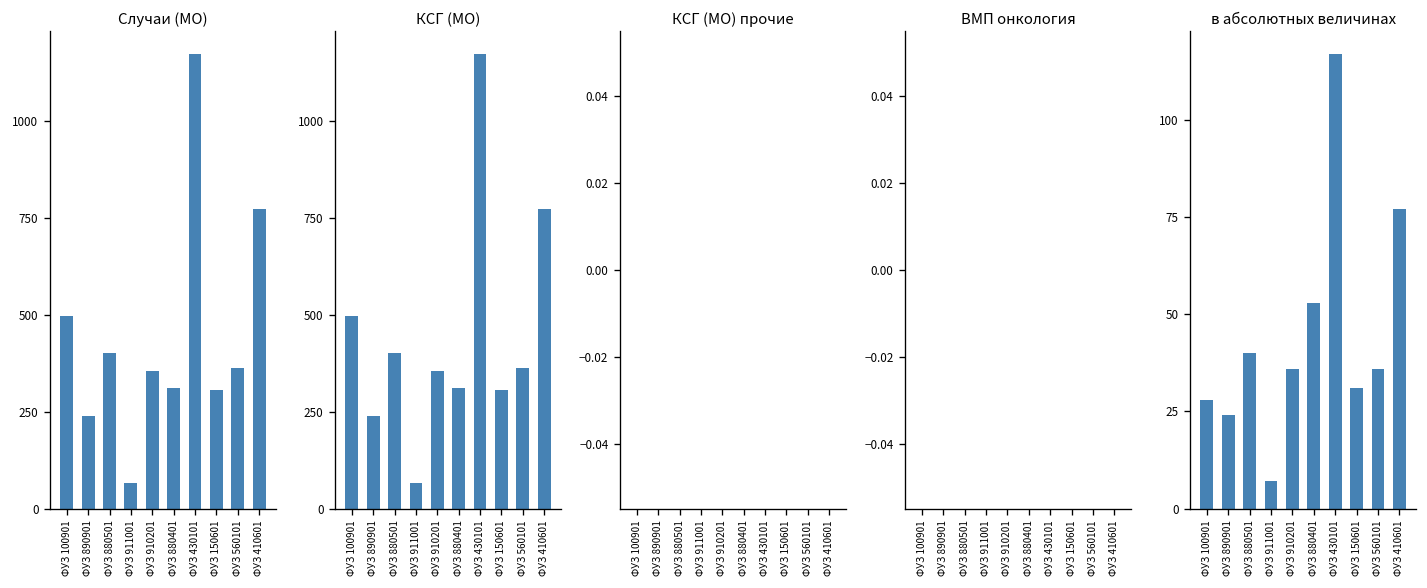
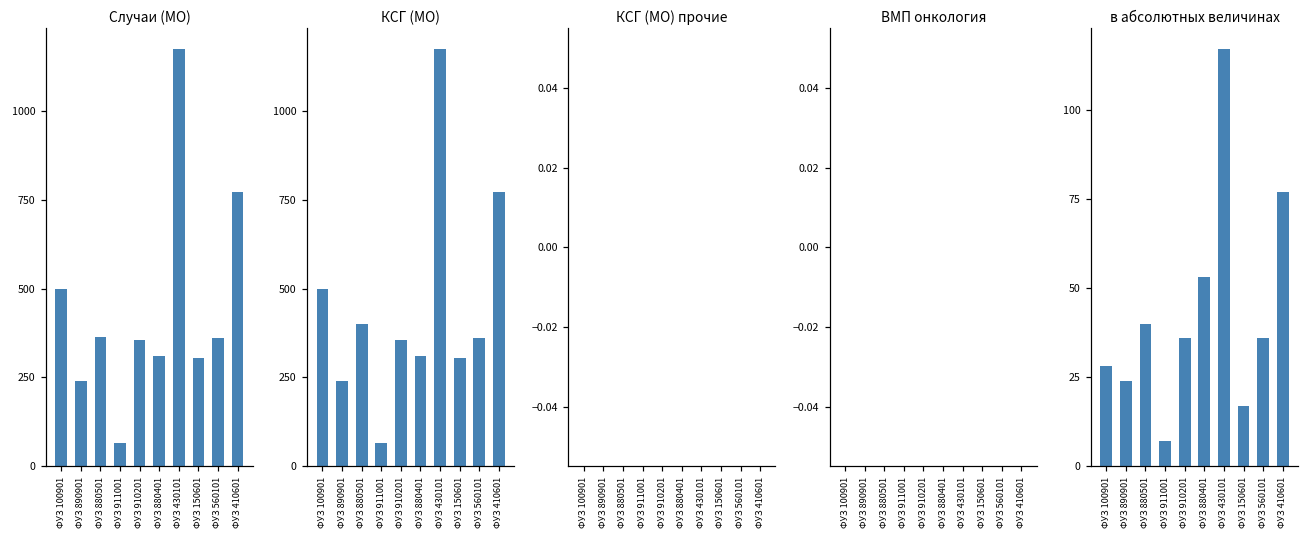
Случаи (МО), ФУЗ 880501: 400 -> 360
в абсолютных величинах, ФУЗ 150601: 31 -> 17
